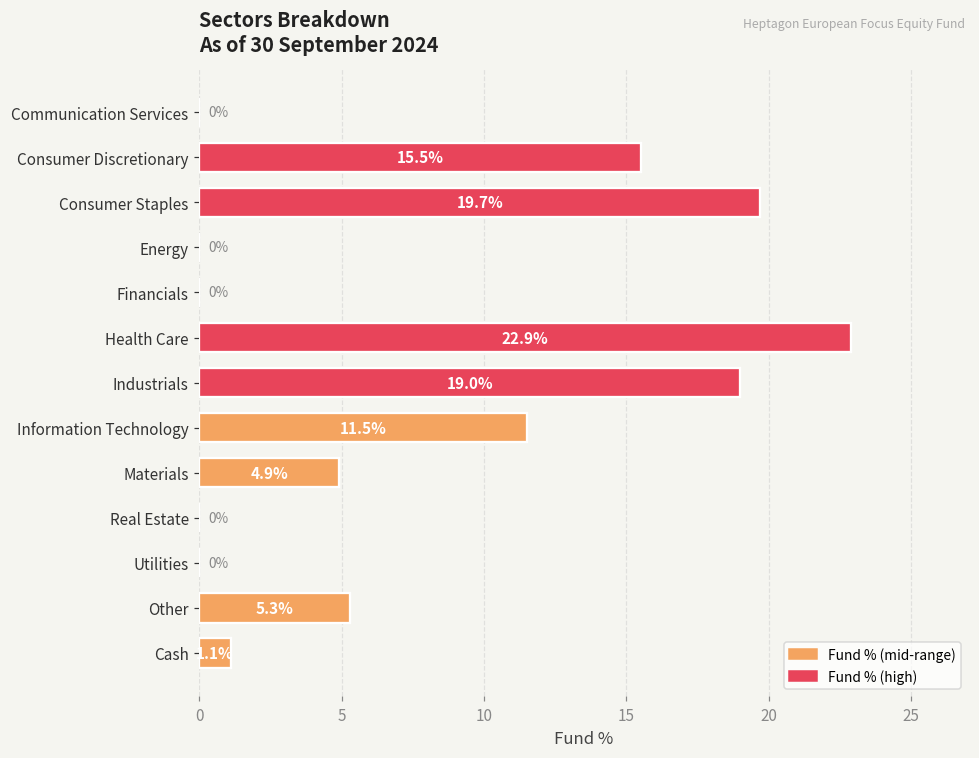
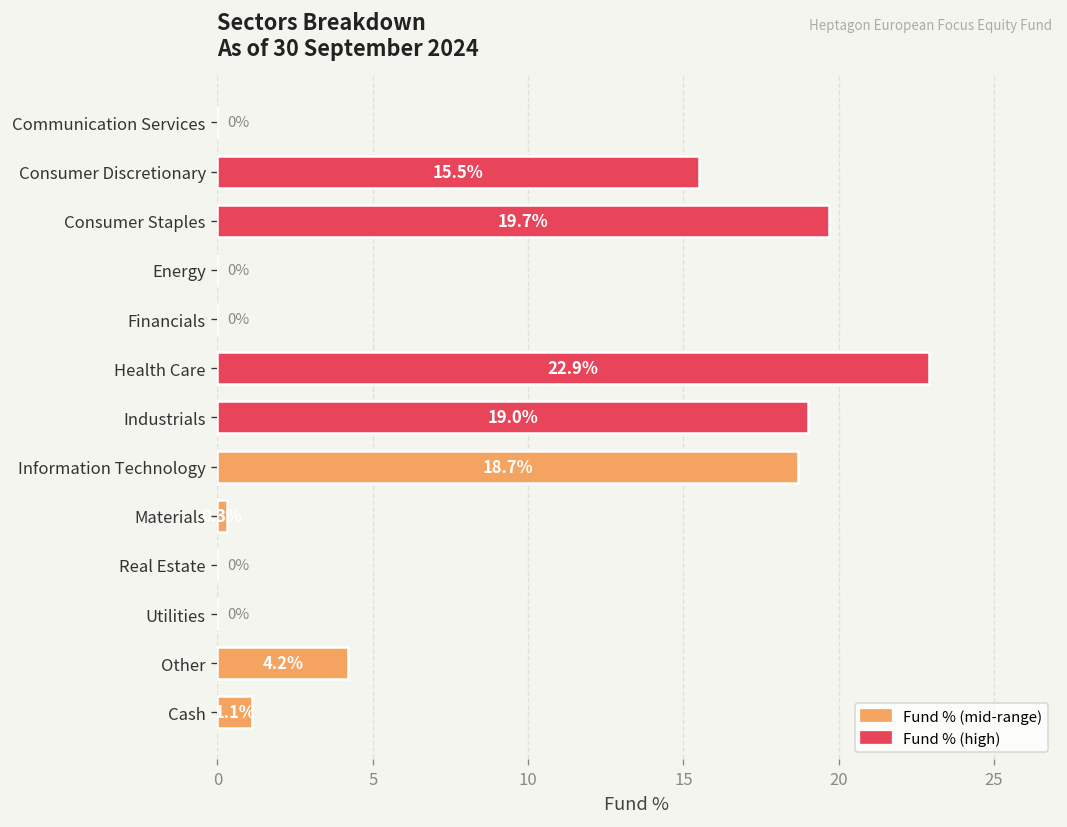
Information Technology: 11.5% -> 18.7%
Materials: 4.9 -> 0.3
Other: 5.3% -> 4.2%
